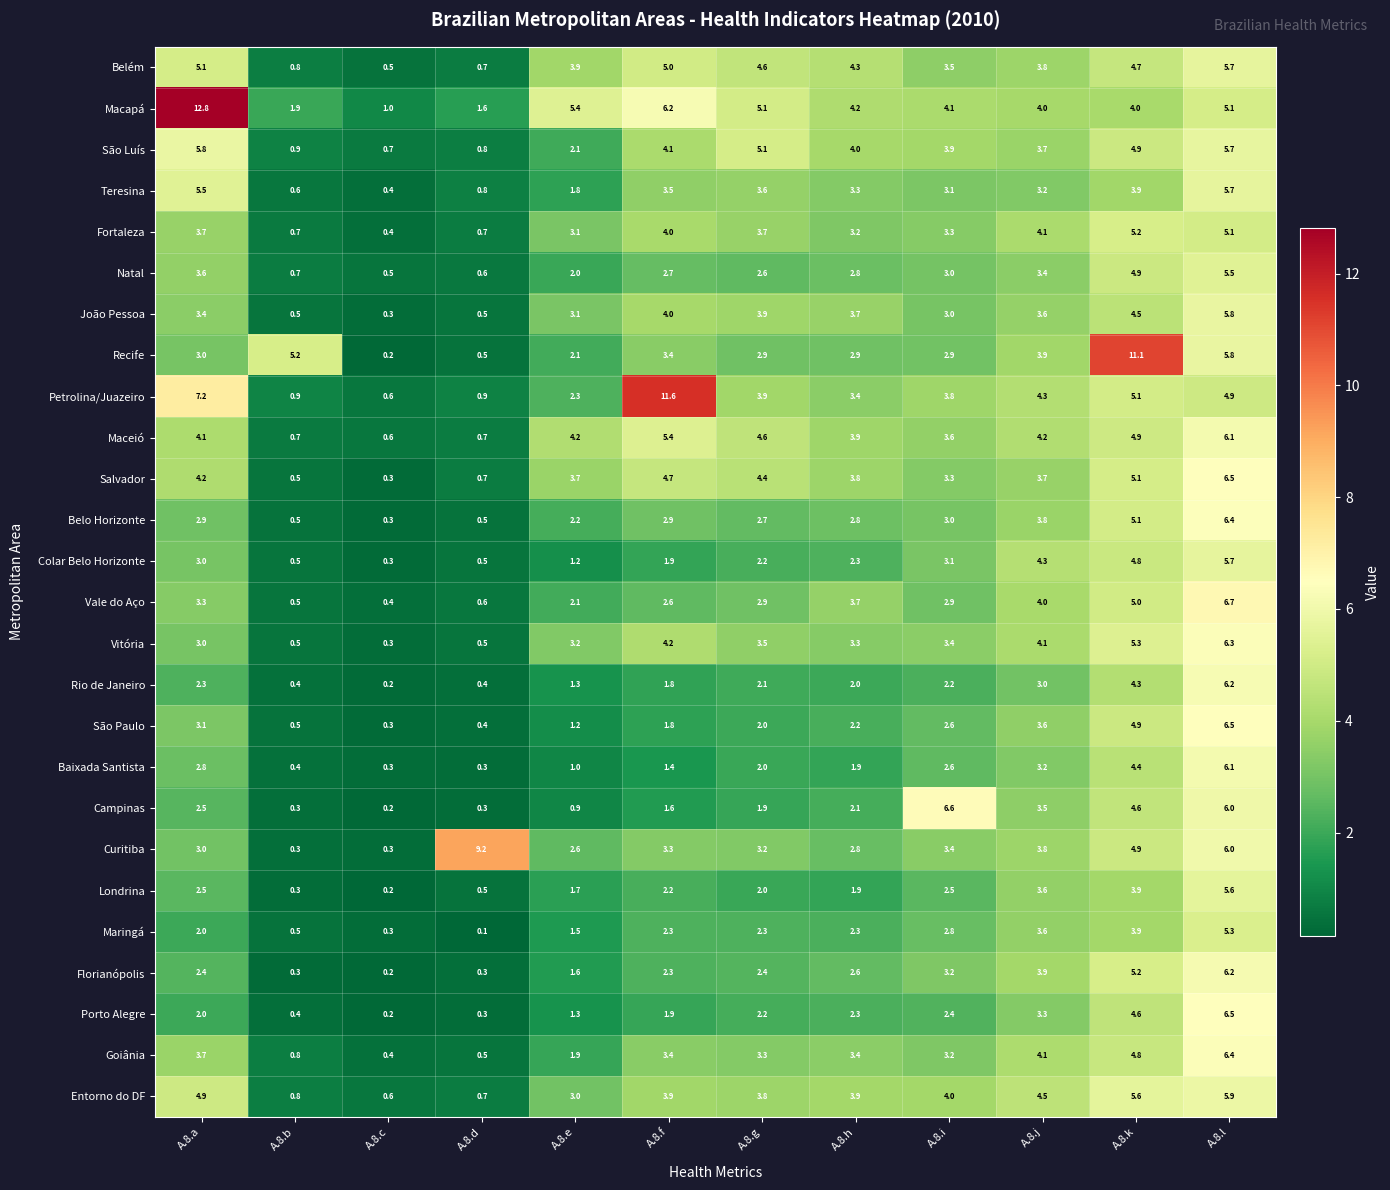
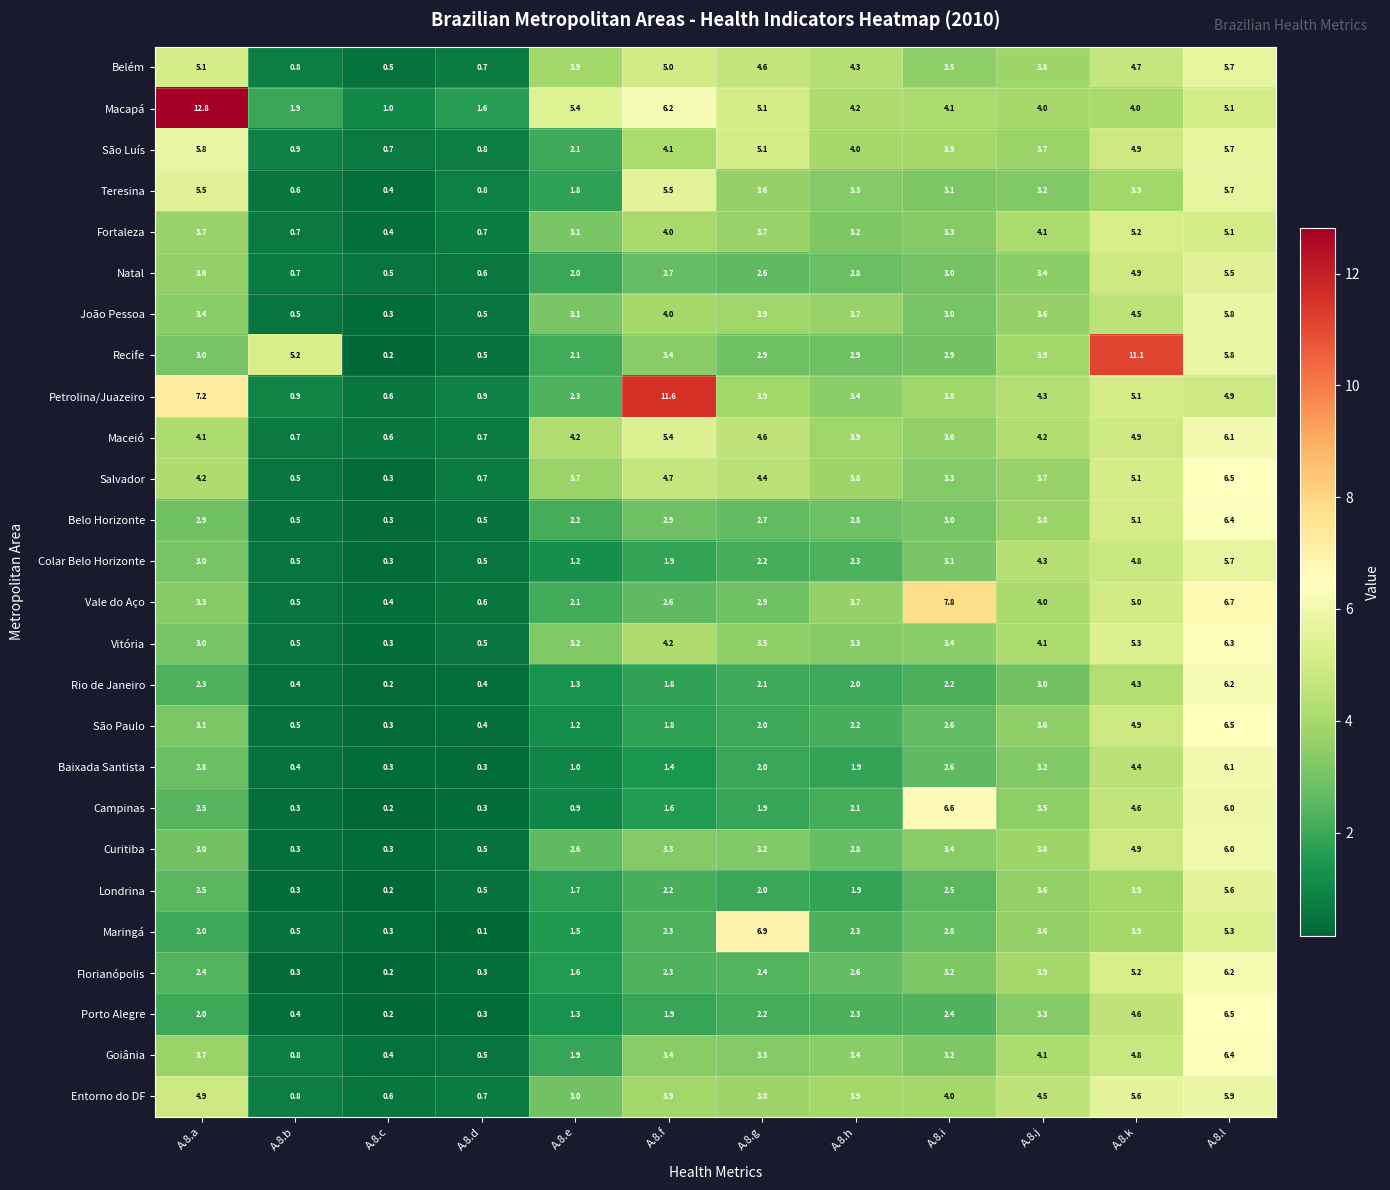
Teresina, A.8.f: 3.5 -> 5.5
Vale do Aço, A.8.i: 2.9 -> 7.8
Curitiba, A.8.d: 9.2 -> 0.5
Maringá, A.8.g: 2.3 -> 6.9
